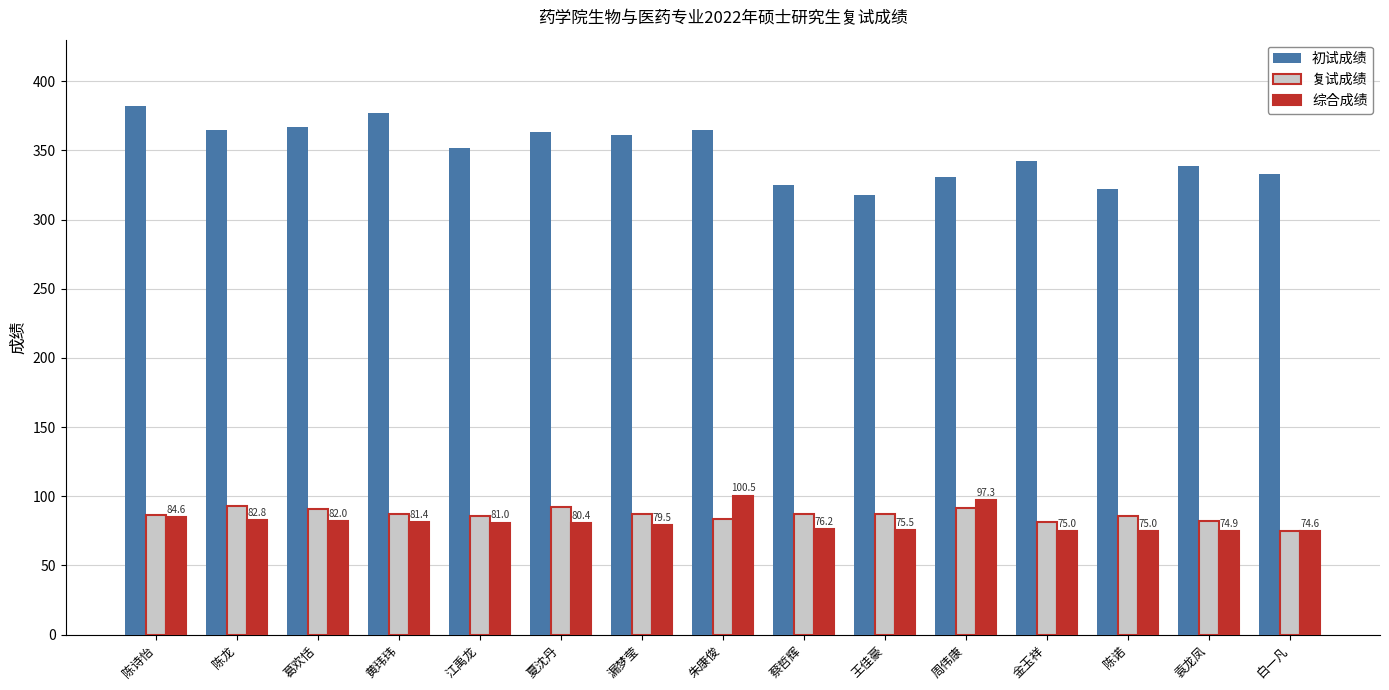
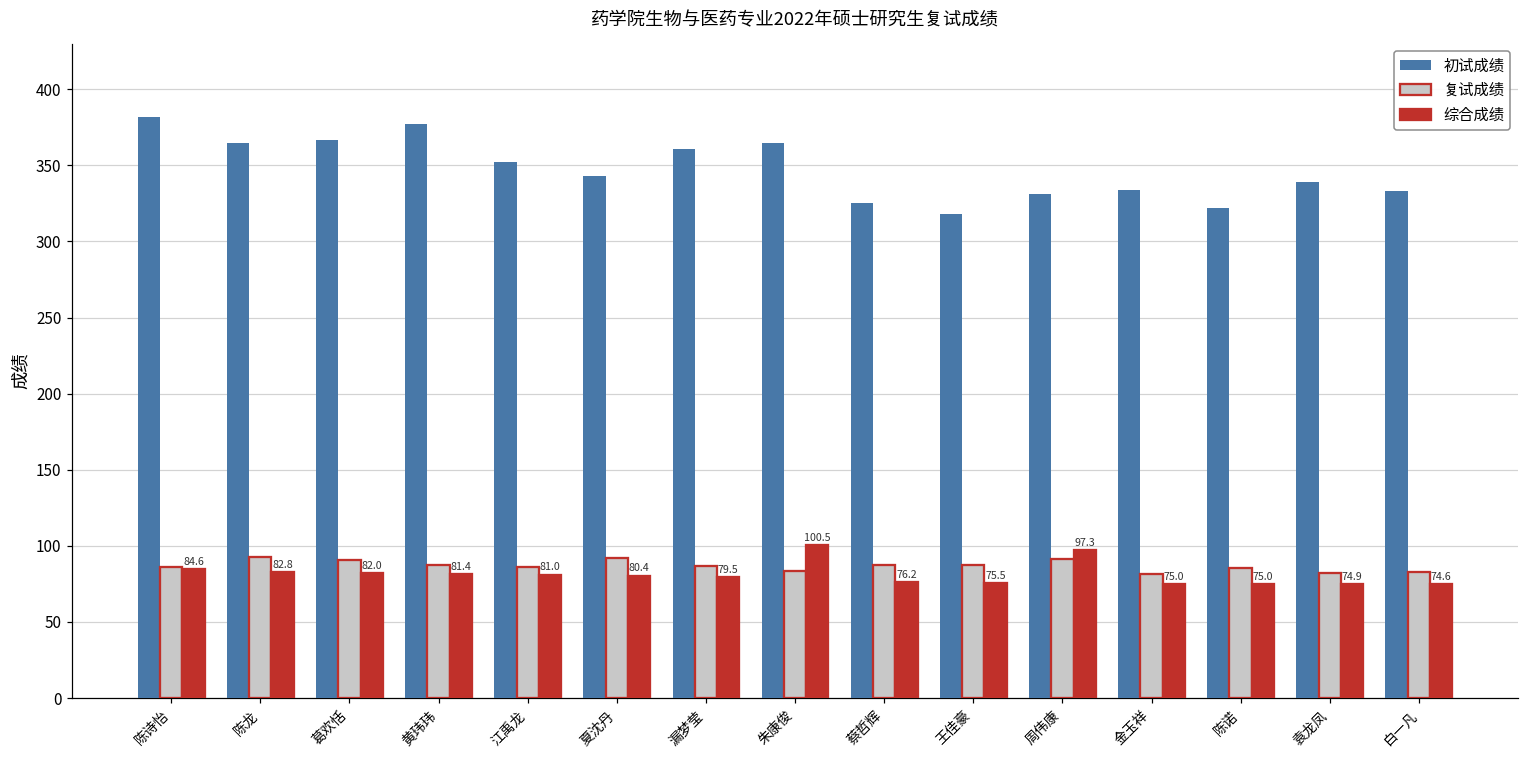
初试成绩, 夏沈丹: 363 -> 343
初试成绩, 金玉祥: 342 -> 334
复试成绩, 白一凡: 75 -> 83
